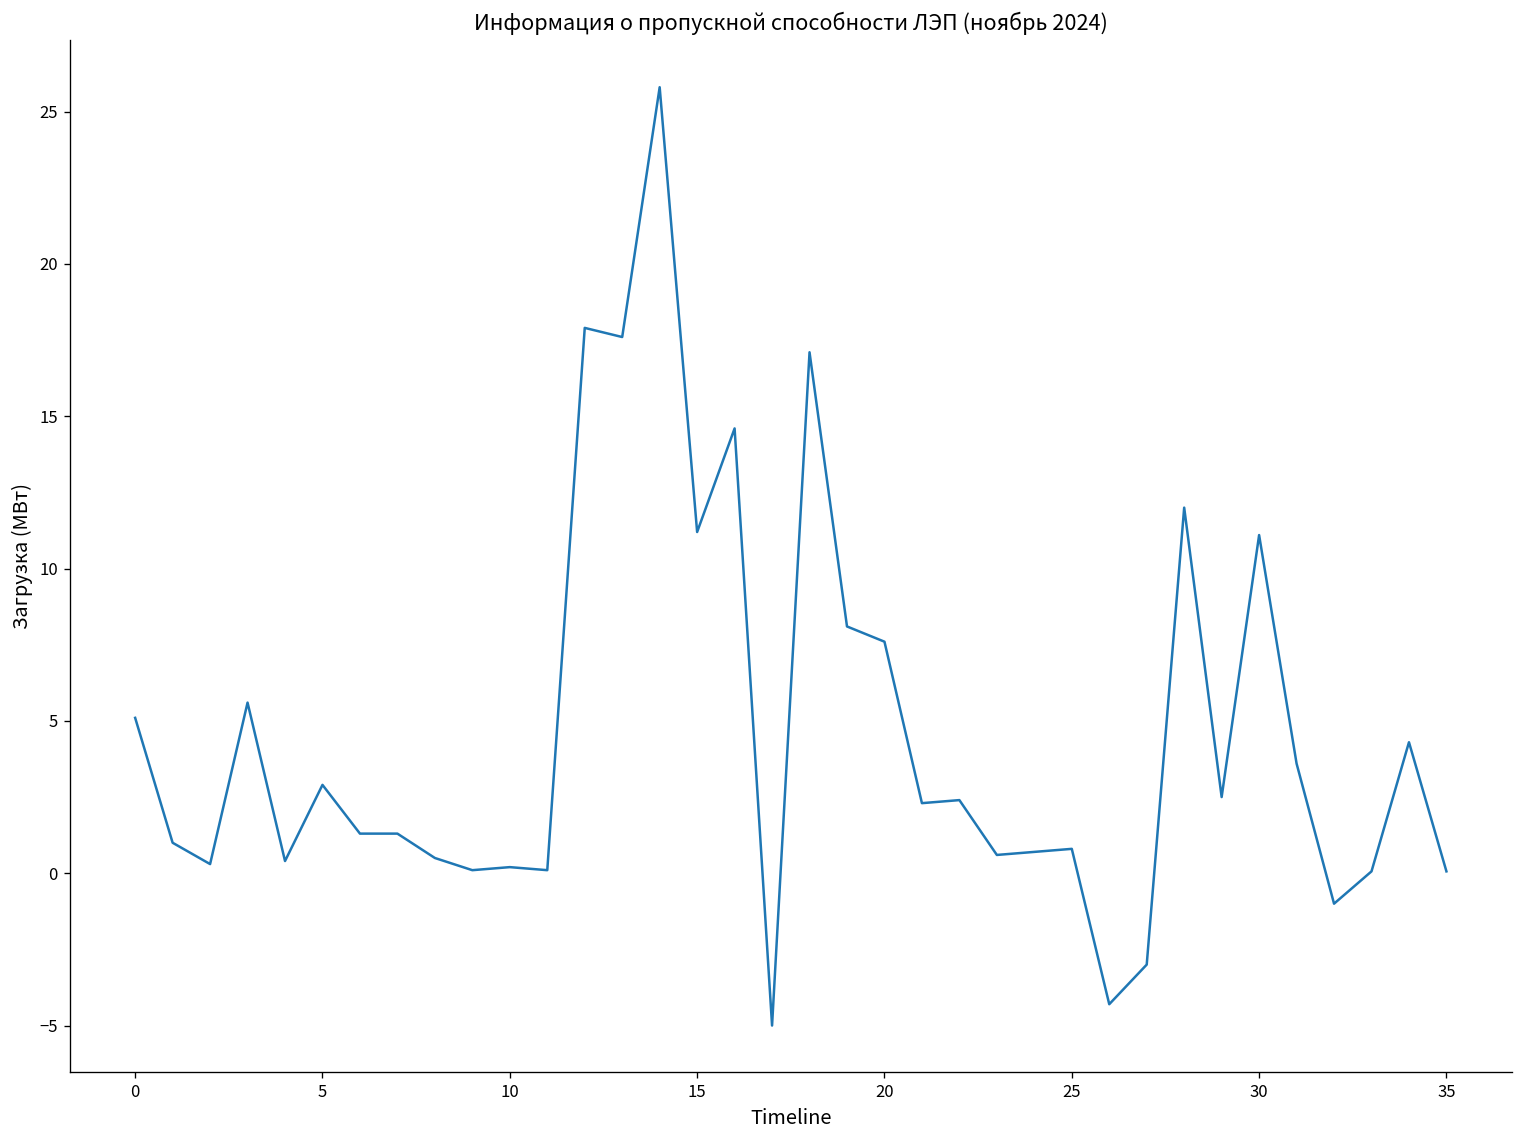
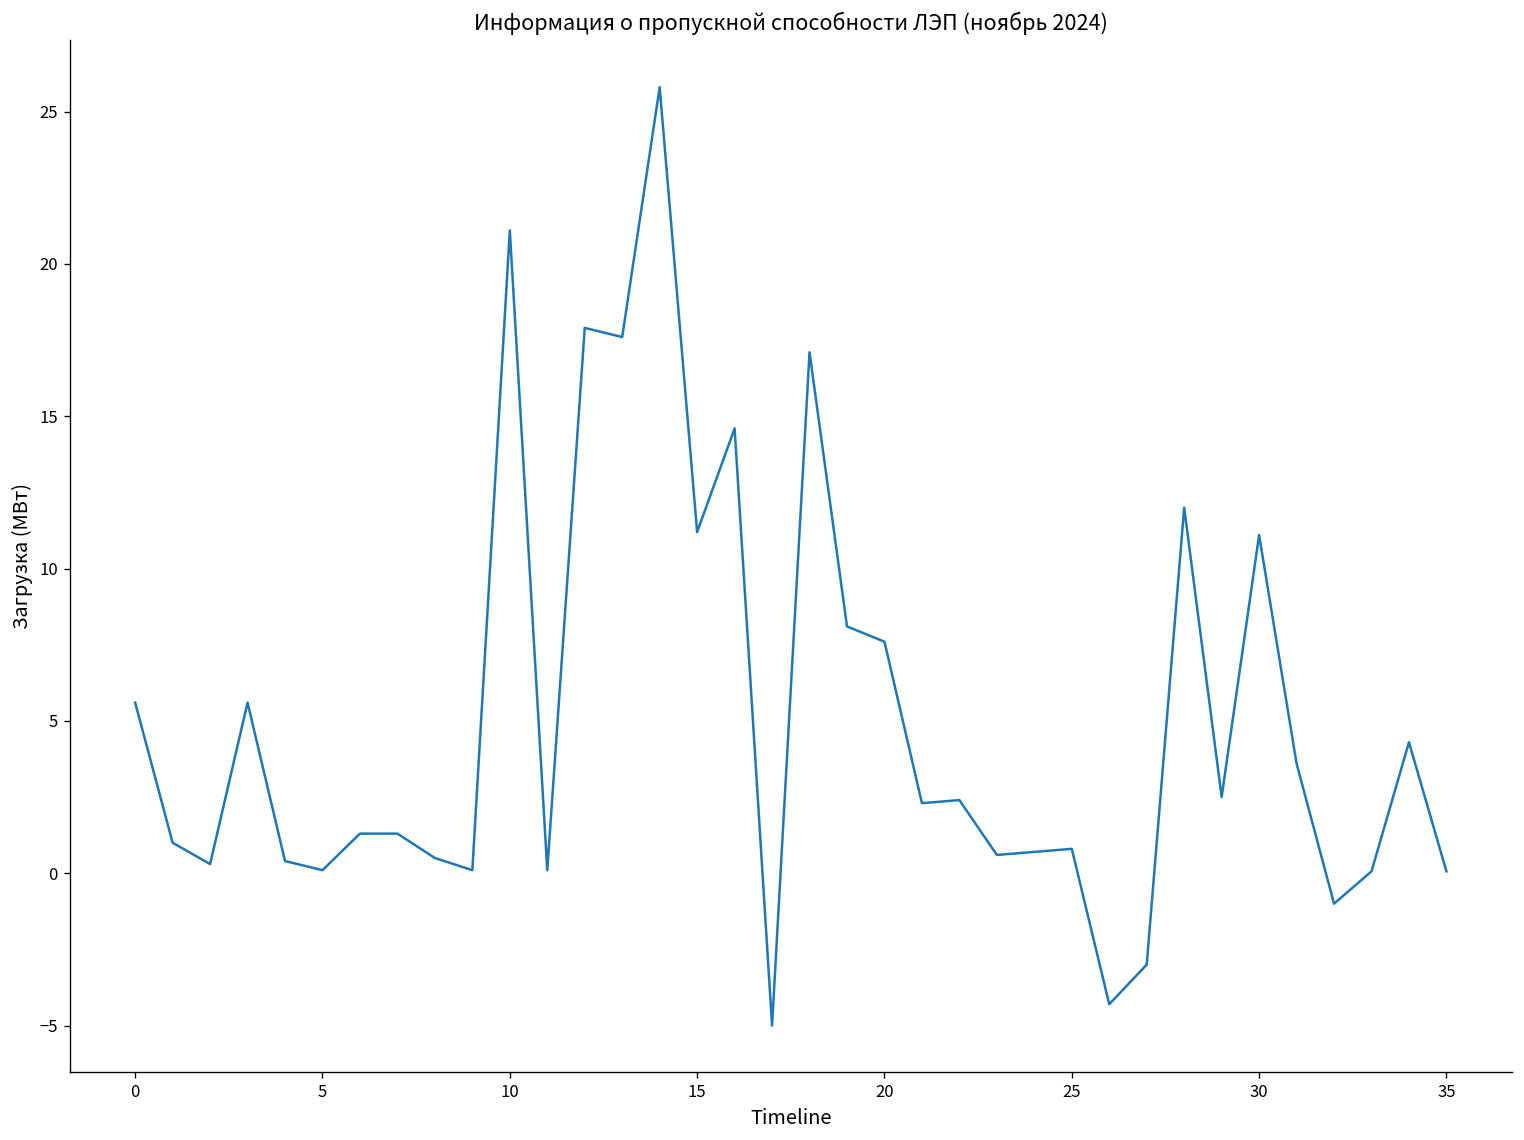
0: 5.1 -> 5.6
5: 2.9 -> 0.1
10: 0.2 -> 21.1
